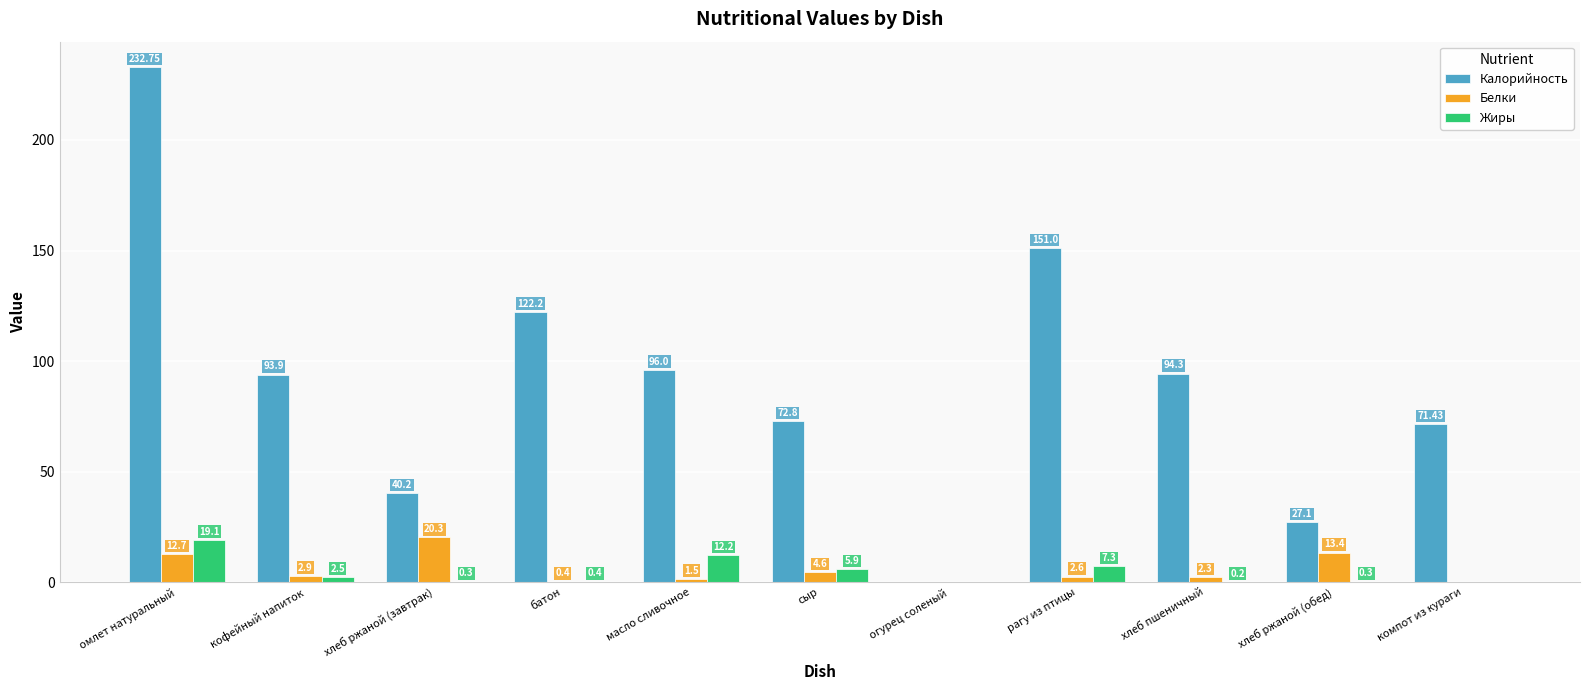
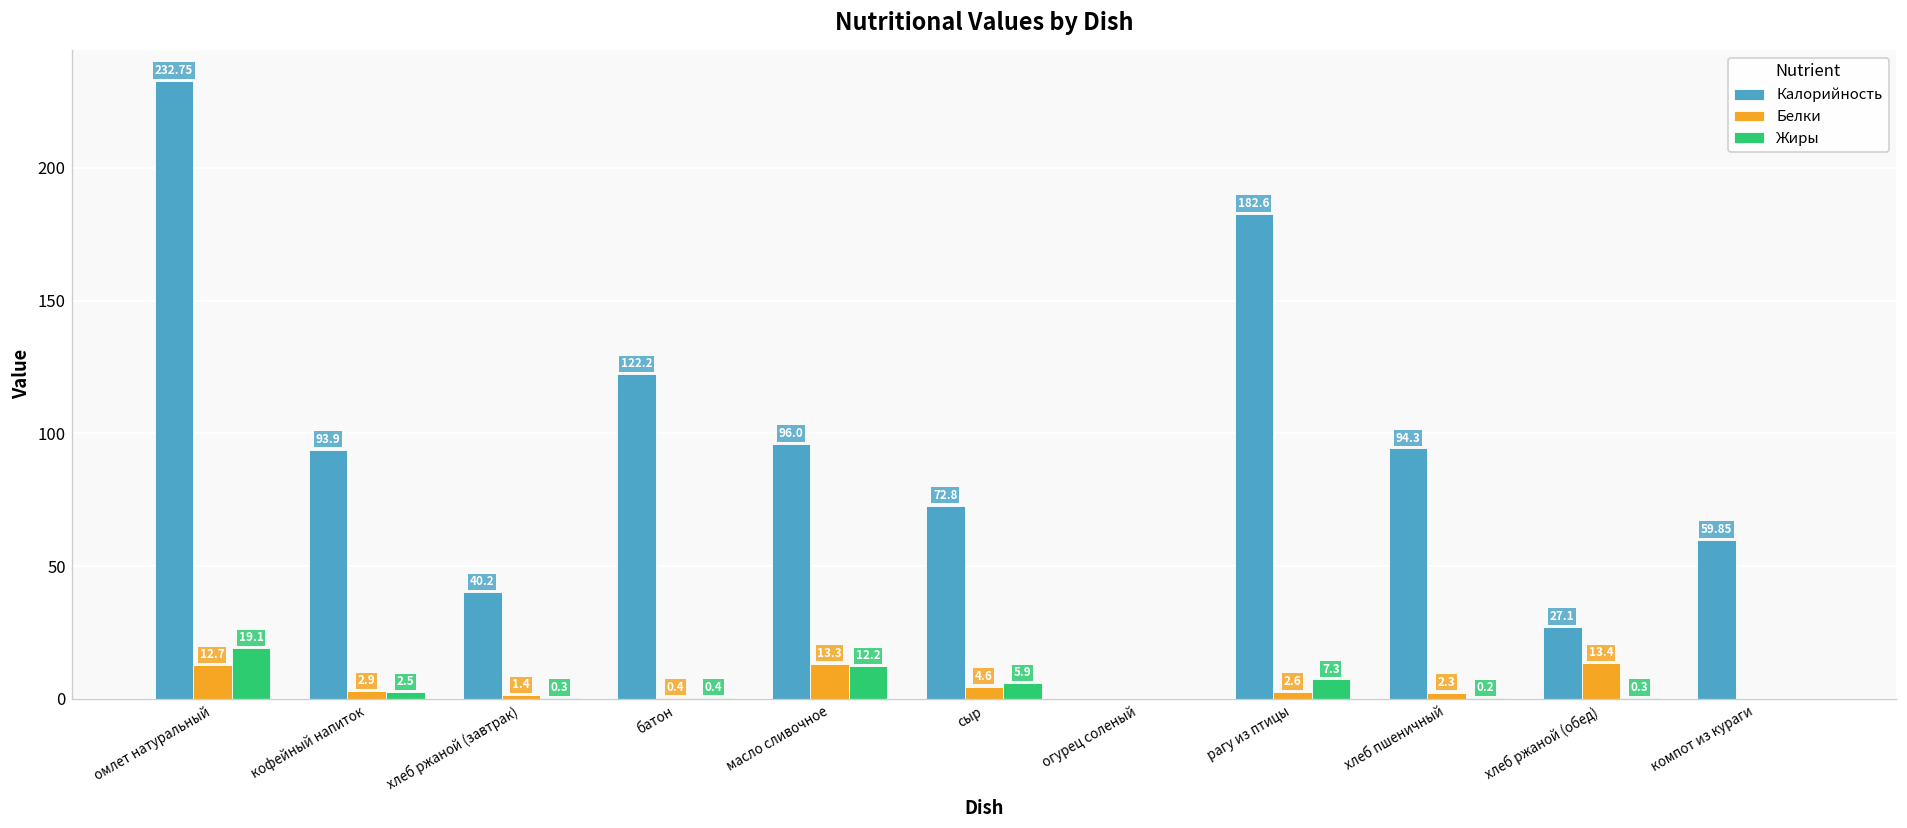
Белки, хлеб ржаной (завтрак): 20.3 -> 1.4
Белки, масло сливочное: 1.5 -> 13.3
Калорийность, рагу из птицы: 151.0 -> 182.6
Калорийность, компот из кураги: 71.43 -> 59.85
